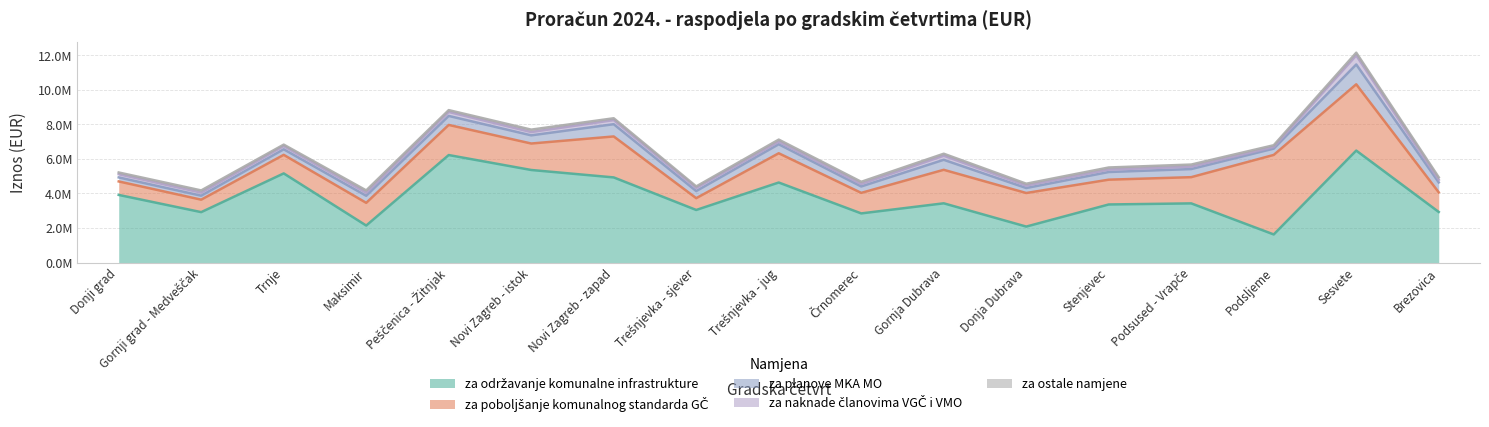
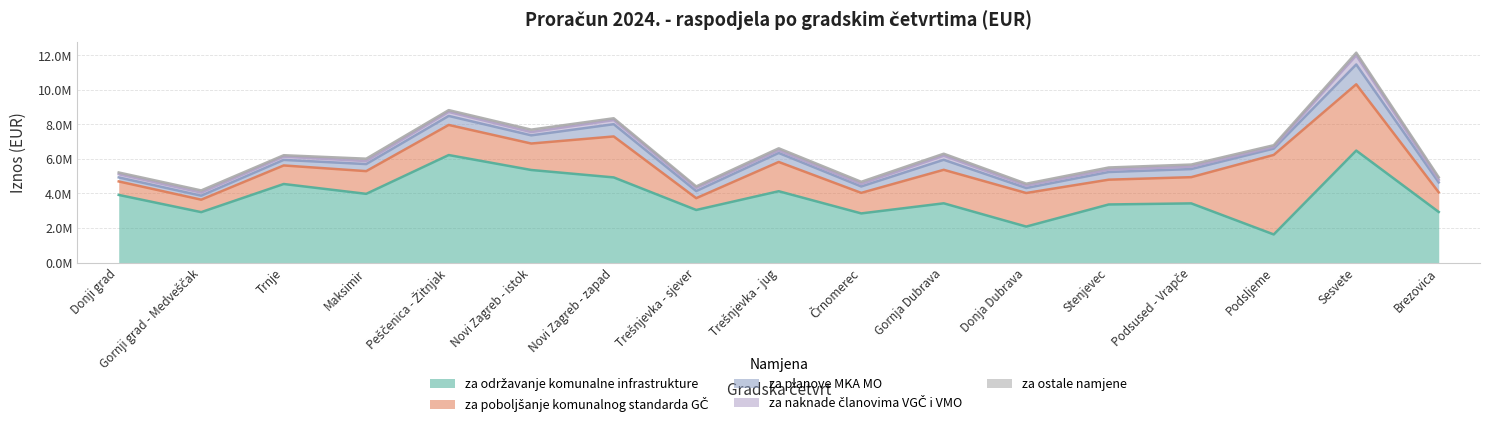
za održavanje komunalne infrastrukture, Trnje: 5200000 -> 4500000
za održavanje komunalne infrastrukture, Maksimir: 2100000 -> 4000000
za održavanje komunalne infrastrukture, Trešnjevka - jug: 4600000 -> 4100000
